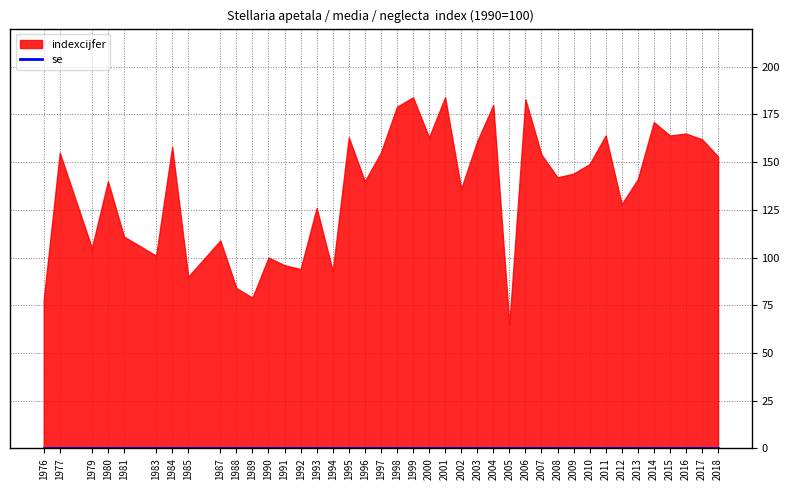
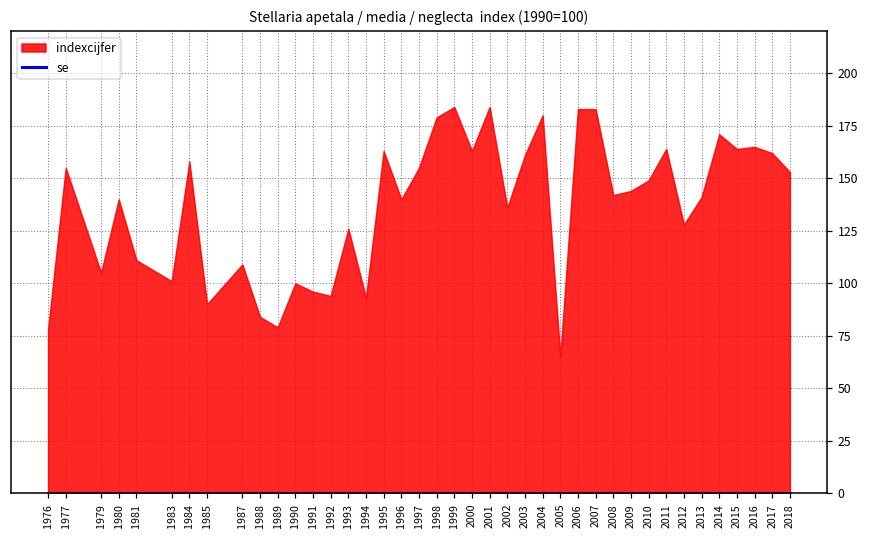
indexcijfer, 2007: 154 -> 183
